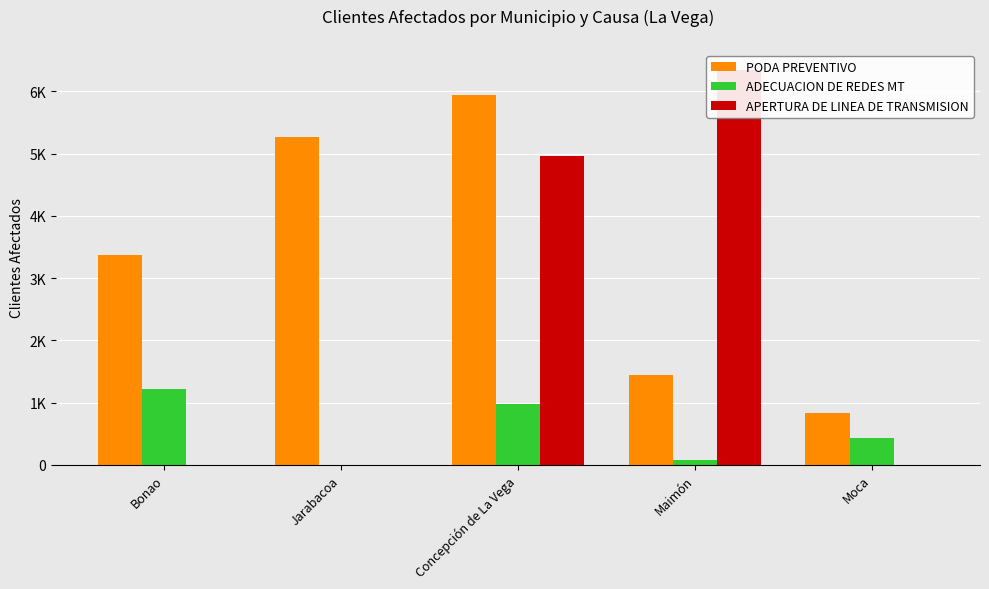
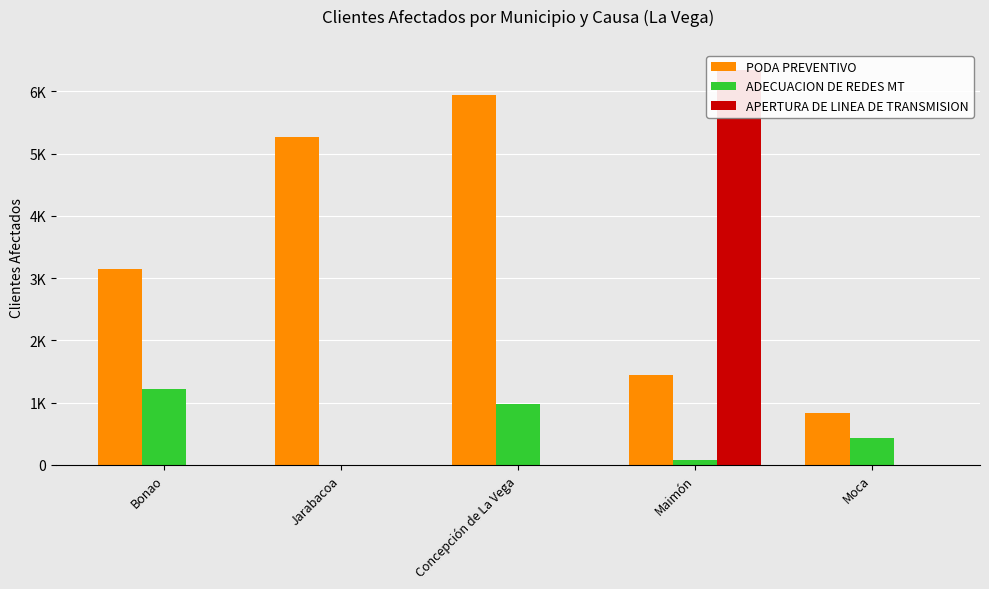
PODA PREVENTIVO, Bonao: 3400 -> 3200
APERTURA DE LINEA DE TRANSMISION, Concepción de La Vega: 5000 -> 0
